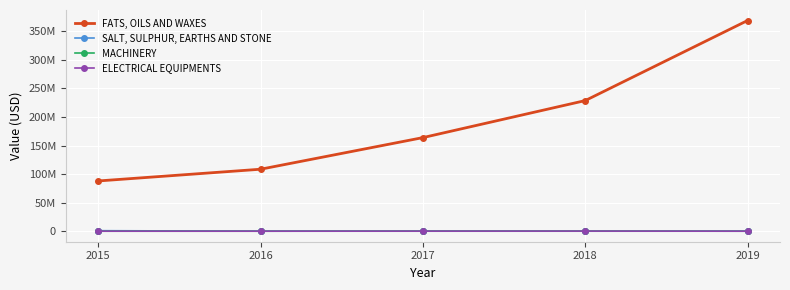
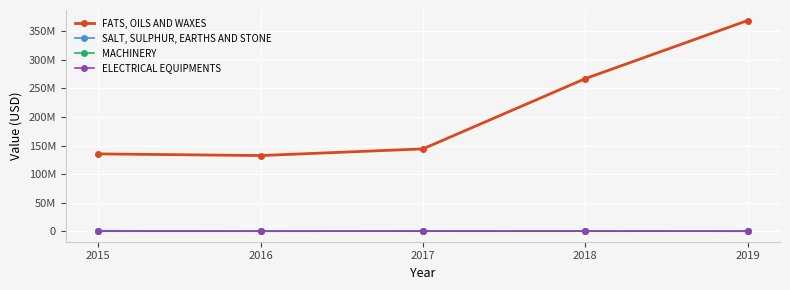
FATS, OILS AND WAXES, 2015: 90000000 -> 140000000
FATS, OILS AND WAXES, 2016: 110000000 -> 130000000
FATS, OILS AND WAXES, 2017: 160000000 -> 140000000
FATS, OILS AND WAXES, 2018: 230000000 -> 270000000
